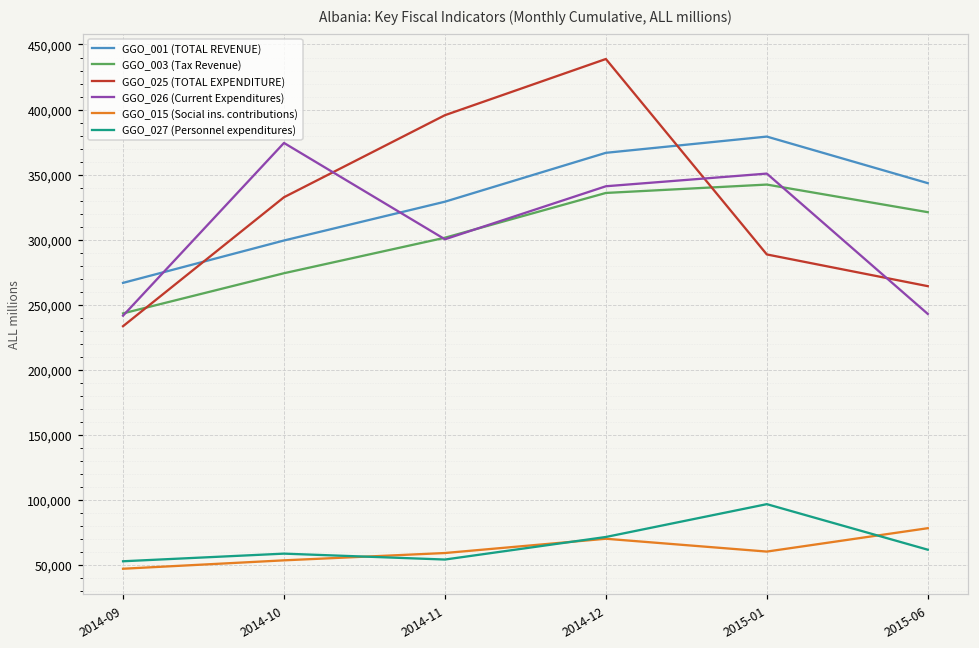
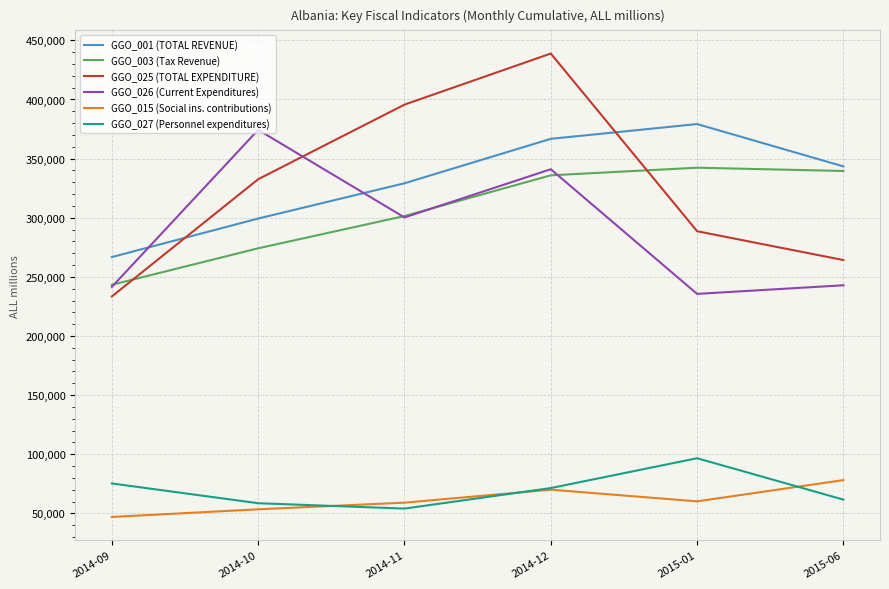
GGO_027 (Personnel expenditures), 2014-09: 53,000 -> 75,000
GGO_026 (Current Expenditures), 2015-01: 351,000 -> 236,000
GGO_003 (Tax Revenue), 2015-06: 321,000 -> 340,000
